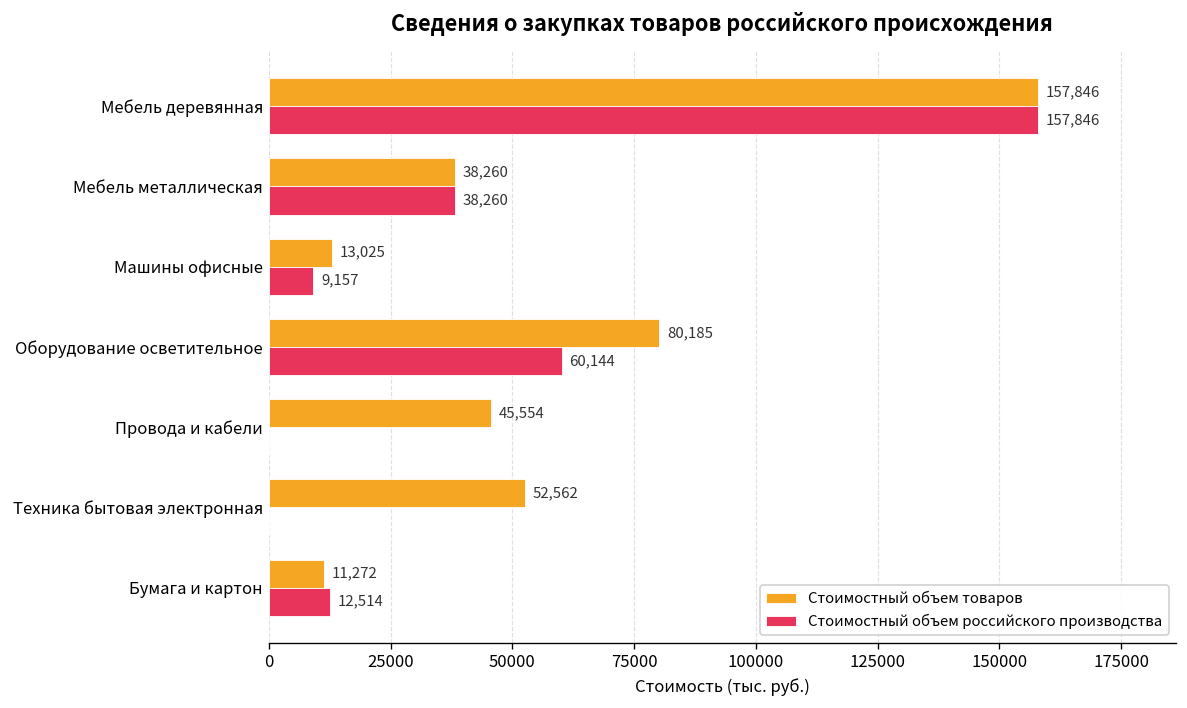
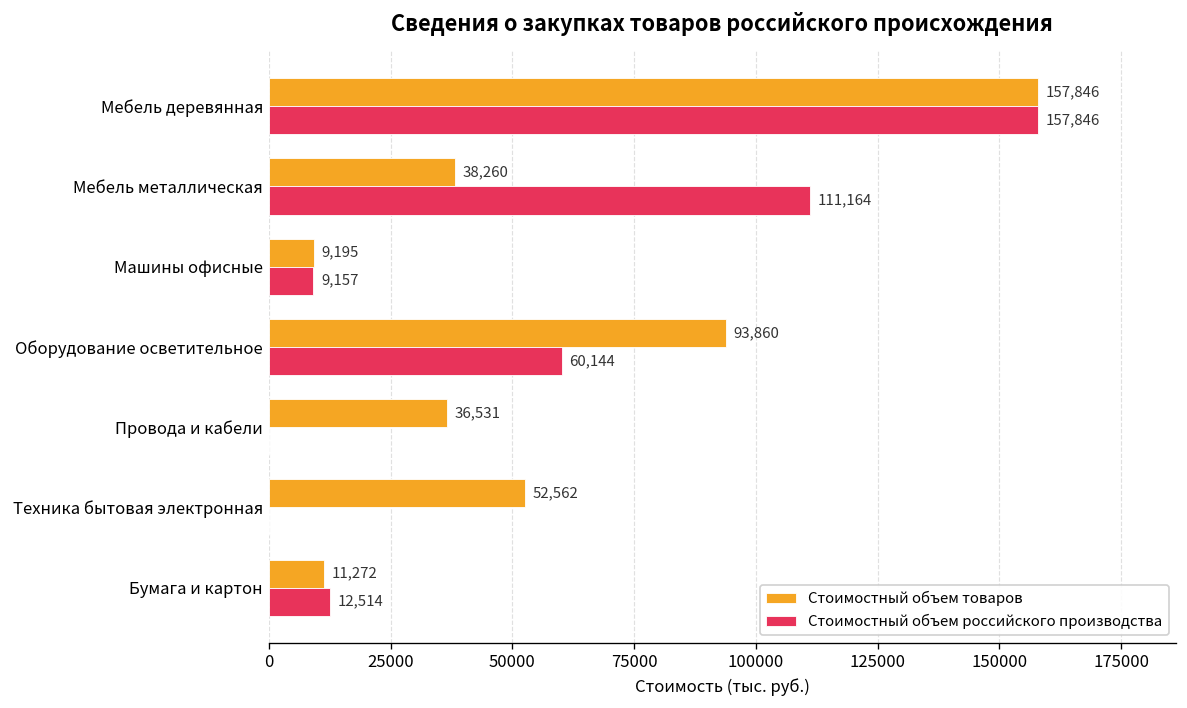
Стоимостный объем российского производства, Мебель металлическая: 38,260 -> 111,164
Стоимостный объем товаров, Машины офисные: 13,025 -> 9,195
Стоимостный объем товаров, Оборудование осветительное: 80,185 -> 93,860
Стоимостный объем товаров, Провода и кабели: 45,554 -> 36,531
